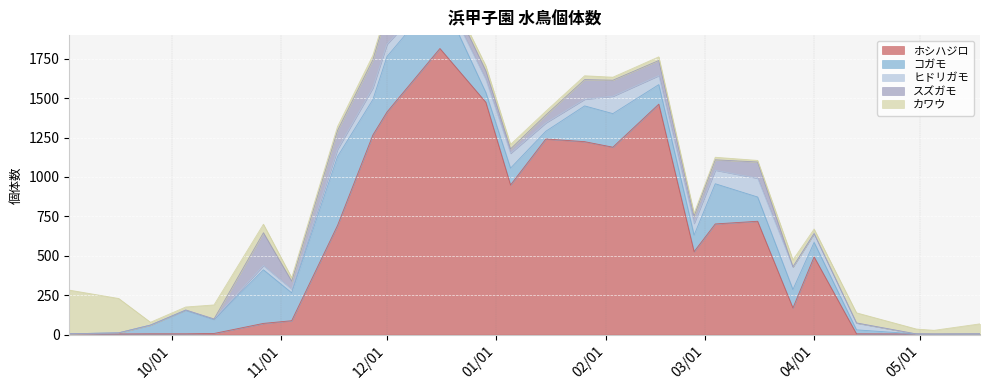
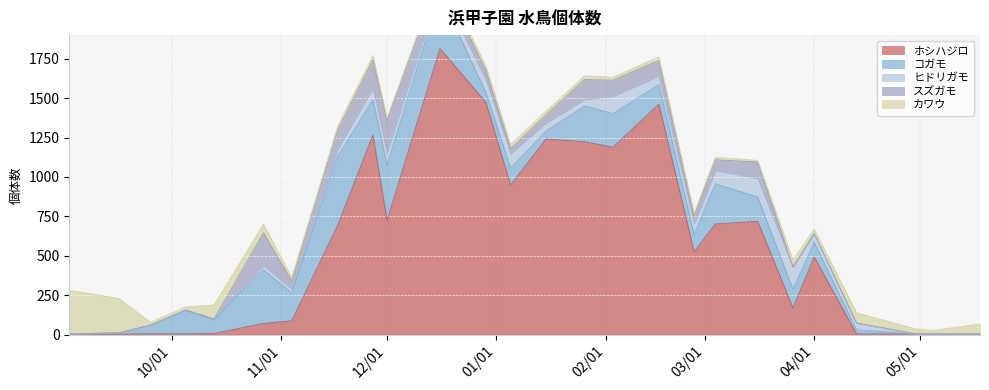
ホシハジロ, 12/01: 1410 -> 720
